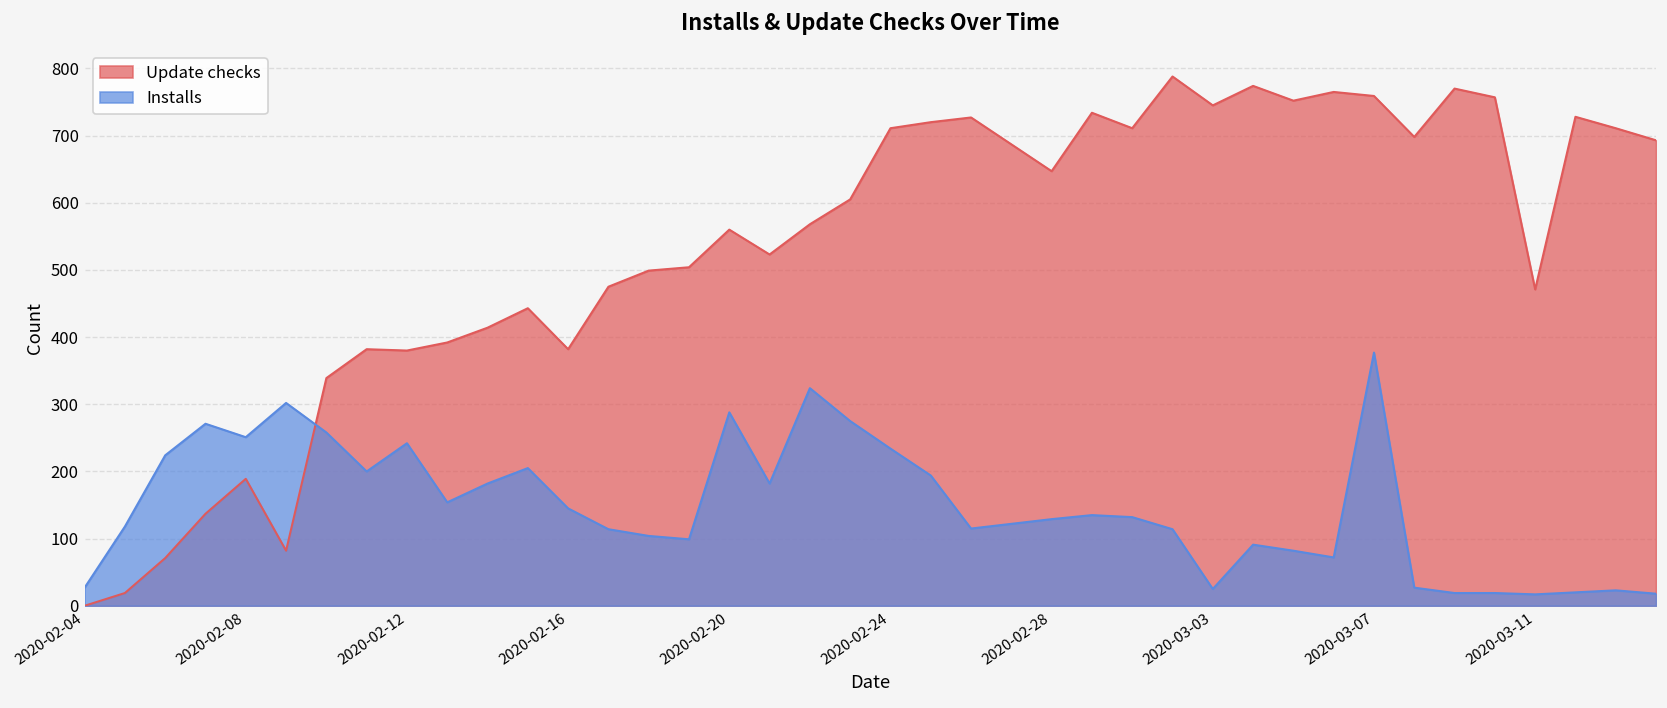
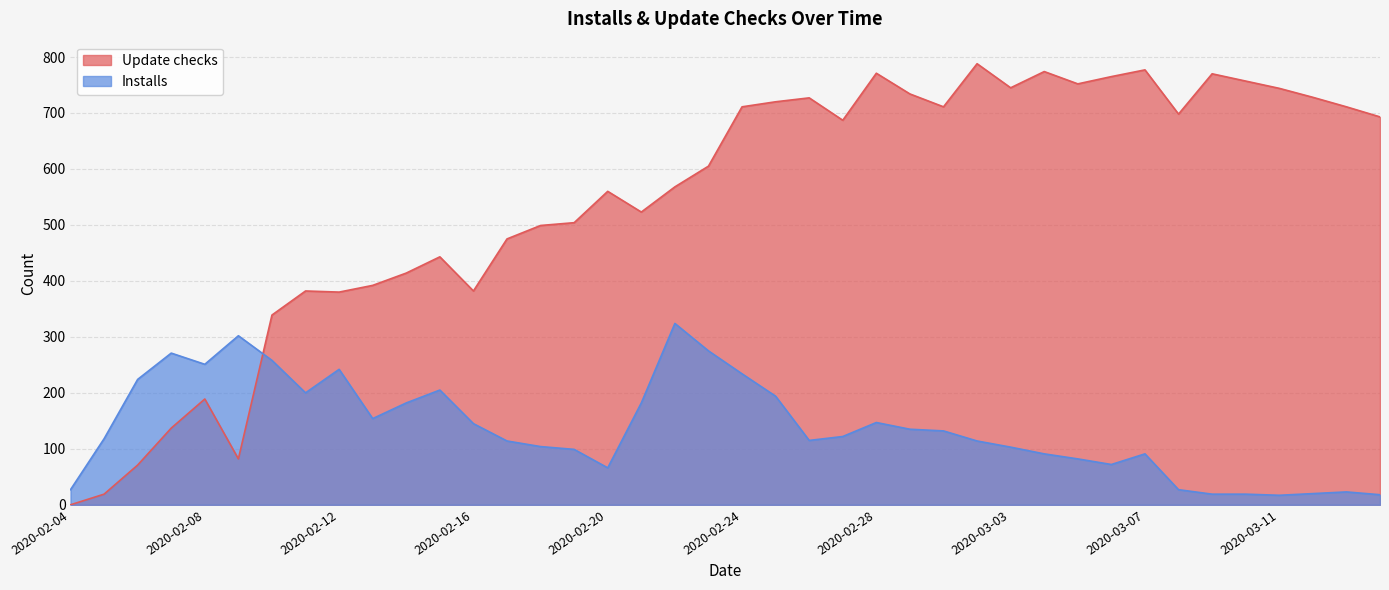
Installs, 2020-02-20: 290 -> 70
Update checks, 2020-02-28: 650 -> 770
Installs, 2020-02-28: 130 -> 150
Installs, 2020-03-03: 30 -> 100
Update checks, 2020-03-07: 760 -> 780
Installs, 2020-03-07: 380 -> 90
Update checks, 2020-03-11: 470 -> 740
